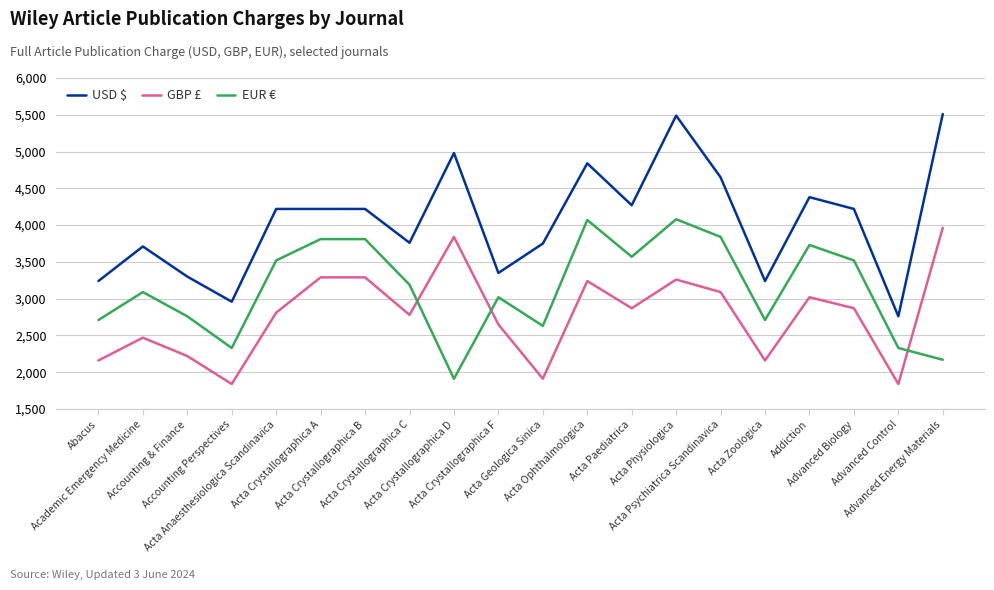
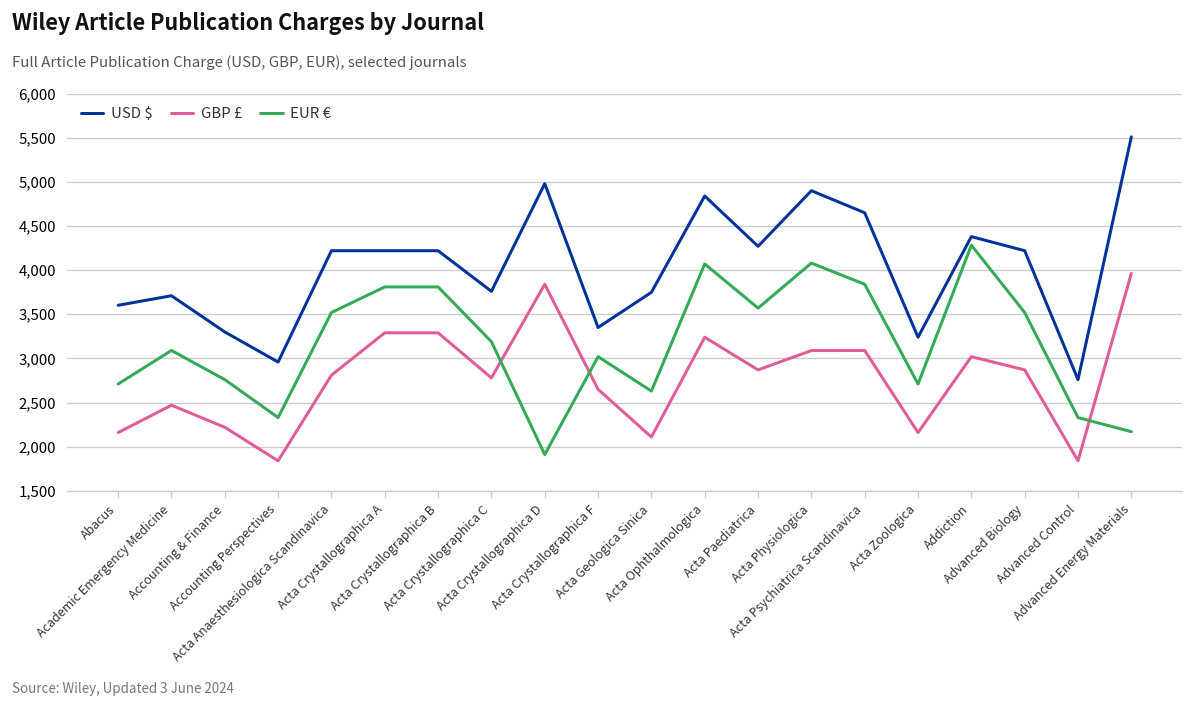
USD $, Abacus: 3,200 -> 3,600
GBP £, Acta Geologica Sinica: 1,900 -> 2,100
USD $, Acta Physiologica: 5,500 -> 4,900
GBP £, Acta Physiologica: 3,300 -> 3,100
EUR €, Addiction: 3,700 -> 4,300
